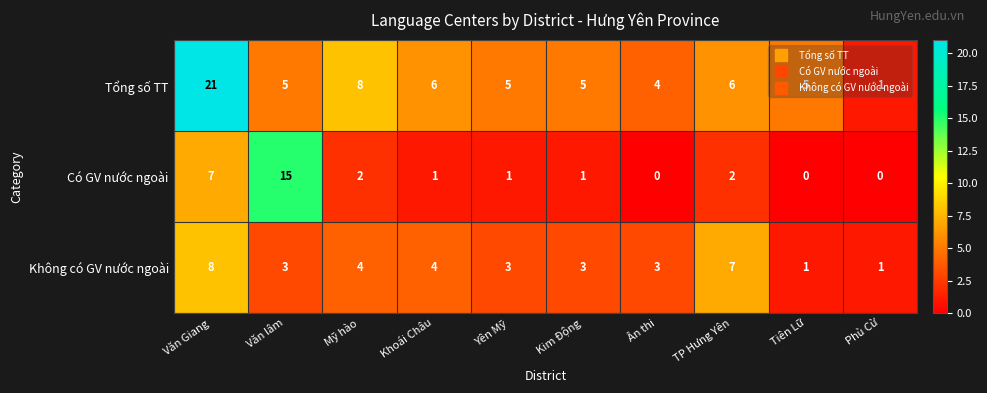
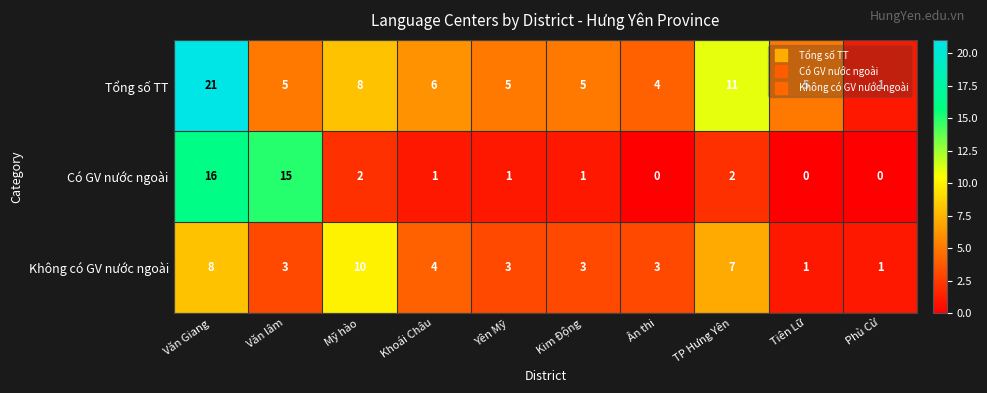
Tổng số TT, TP Hưng Yên: 6 -> 11
Có GV nước ngoài, Văn Giang: 7 -> 16
Không có GV nước ngoài, Mỹ hào: 4 -> 10
